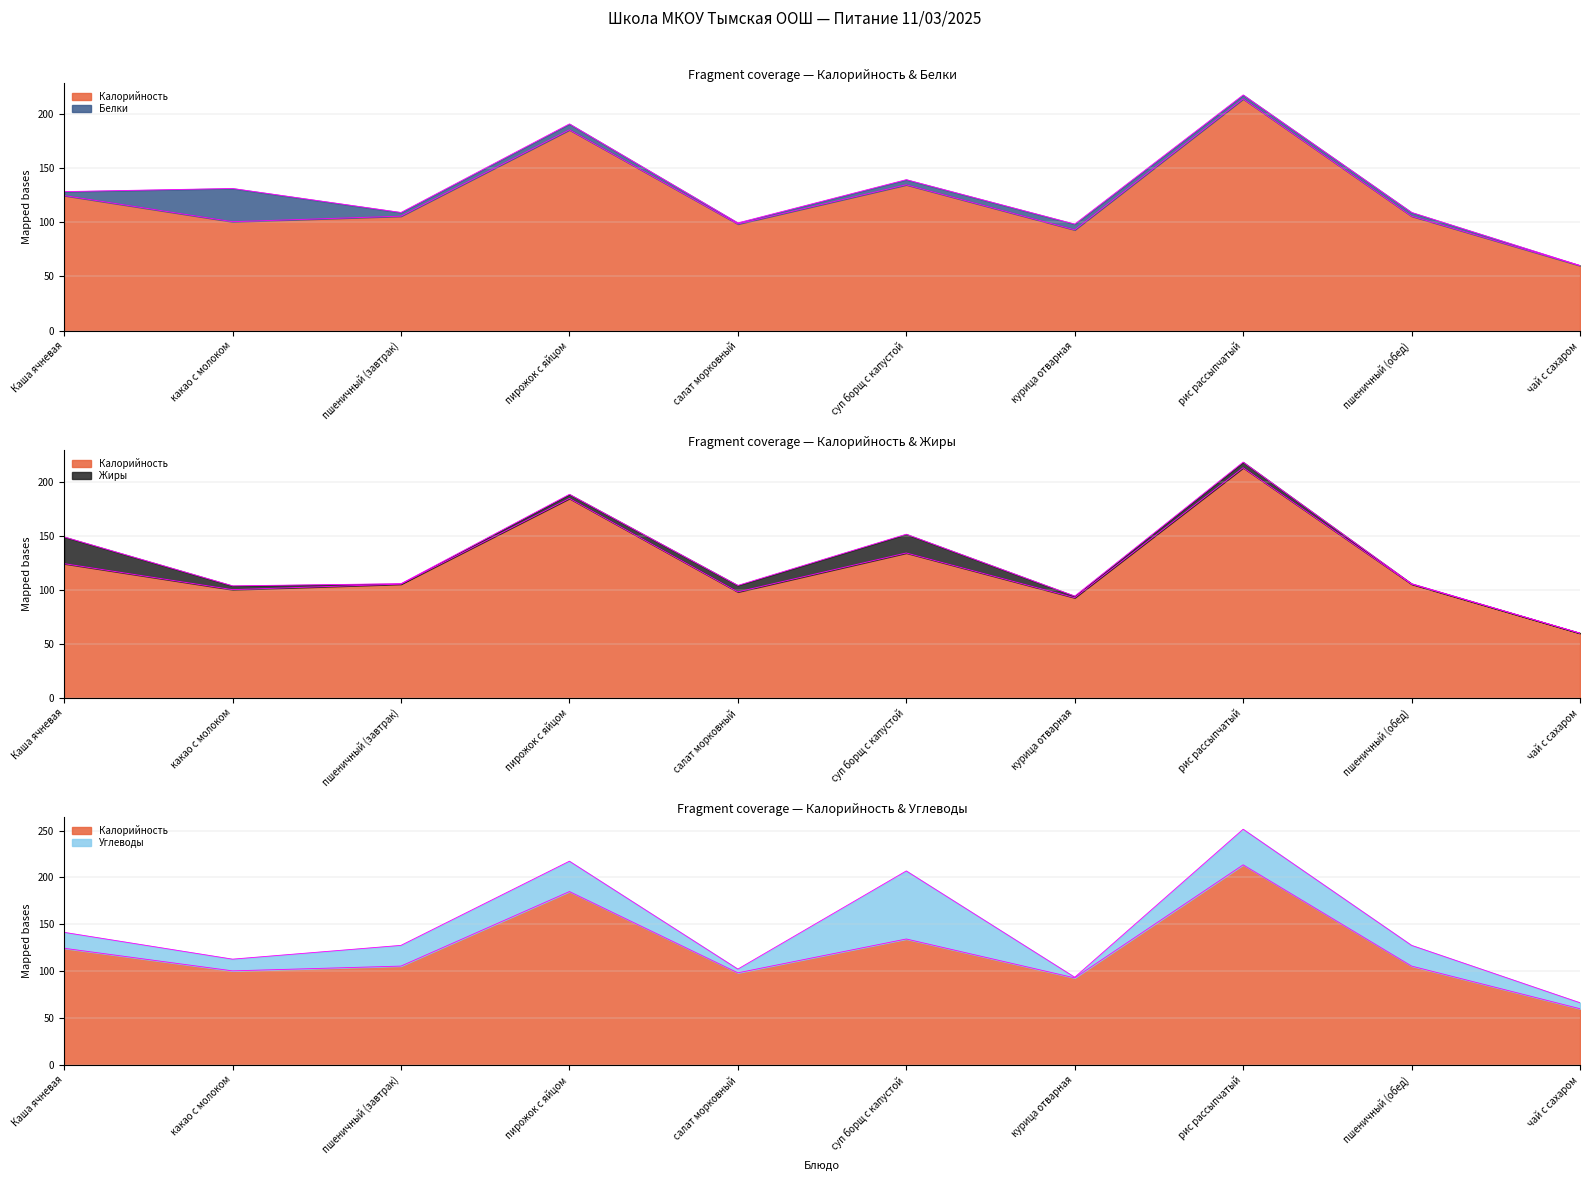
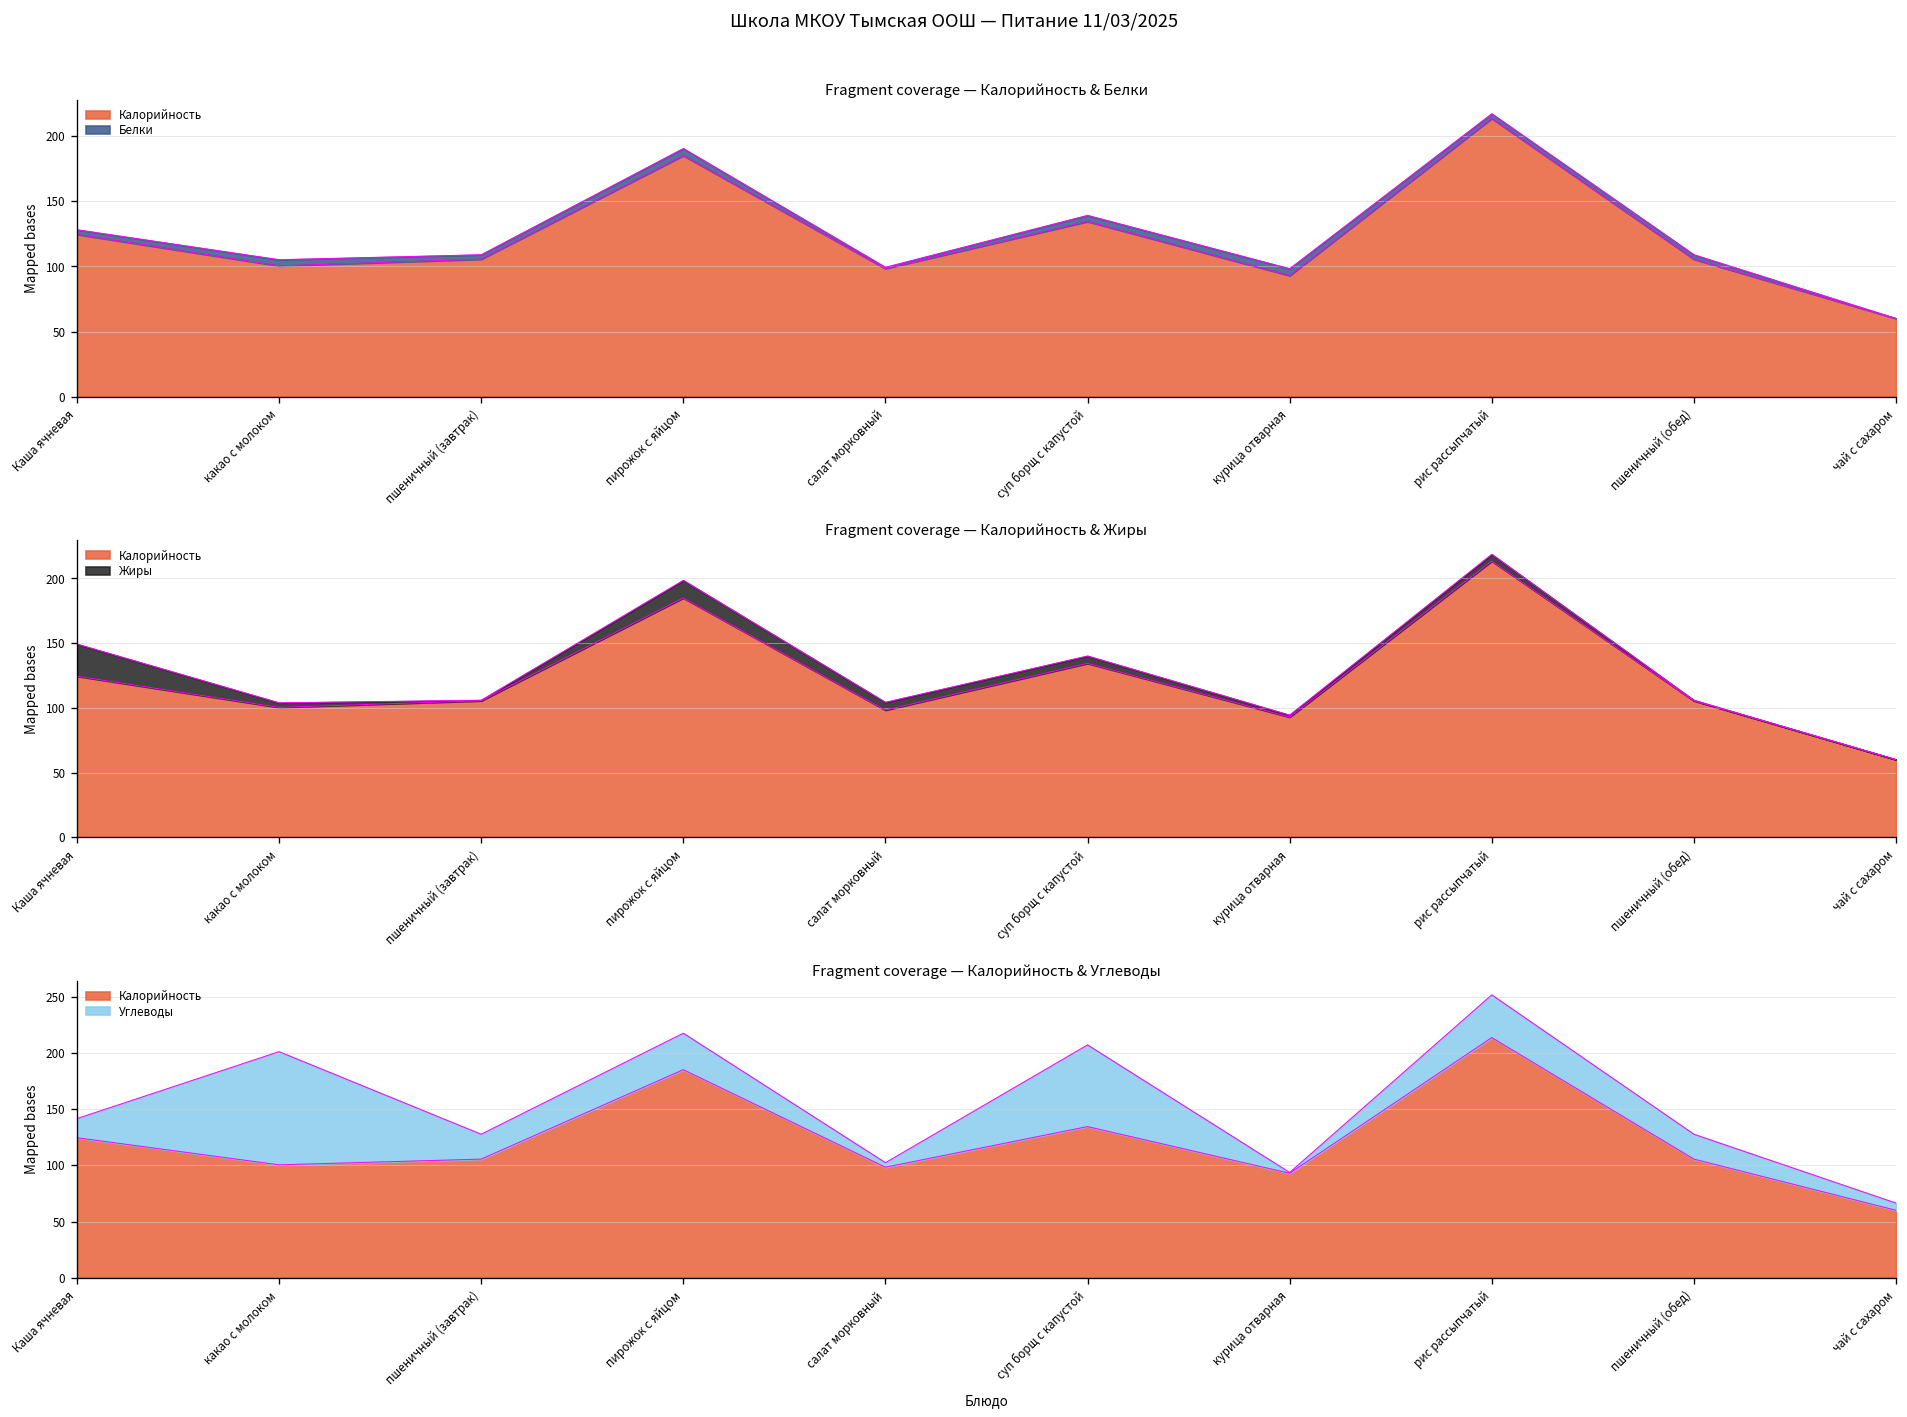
Fragment coverage — Калорийность & Белки, Белки, какао c молоком: 31 -> 5
Fragment coverage — Калорийность & Жиры, Жиры, пирожок с яйцом: 4 -> 14
Fragment coverage — Калорийность & Жиры, Жиры, суп борщ с капустой: 17 -> 6
Fragment coverage — Калорийность & Углеводы, Углеводы, какао c молоком: 10 -> 100
